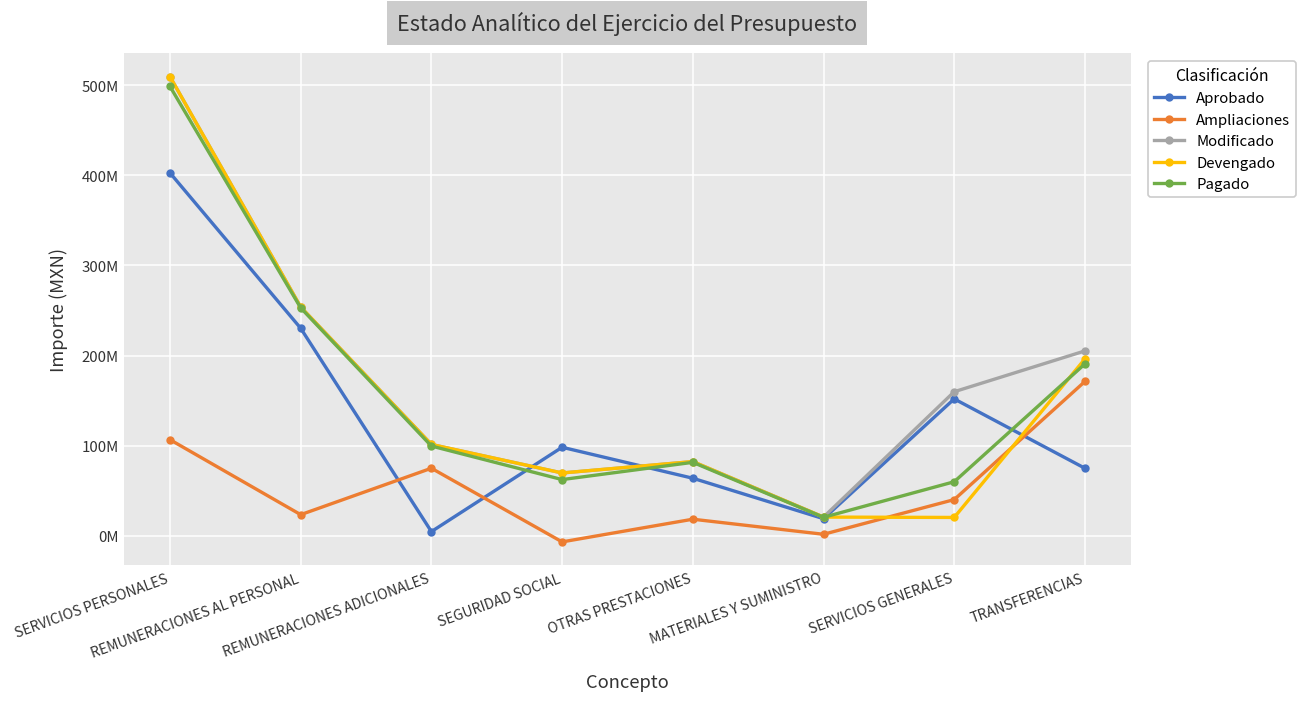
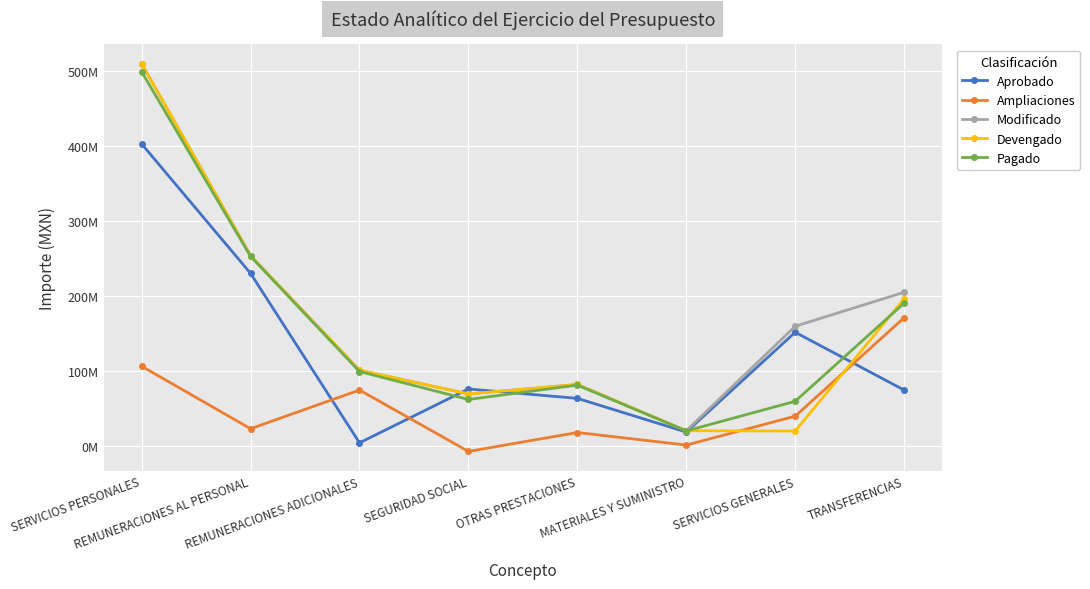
Aprobado, SEGURIDAD SOCIAL: 100000000 -> 80000000
